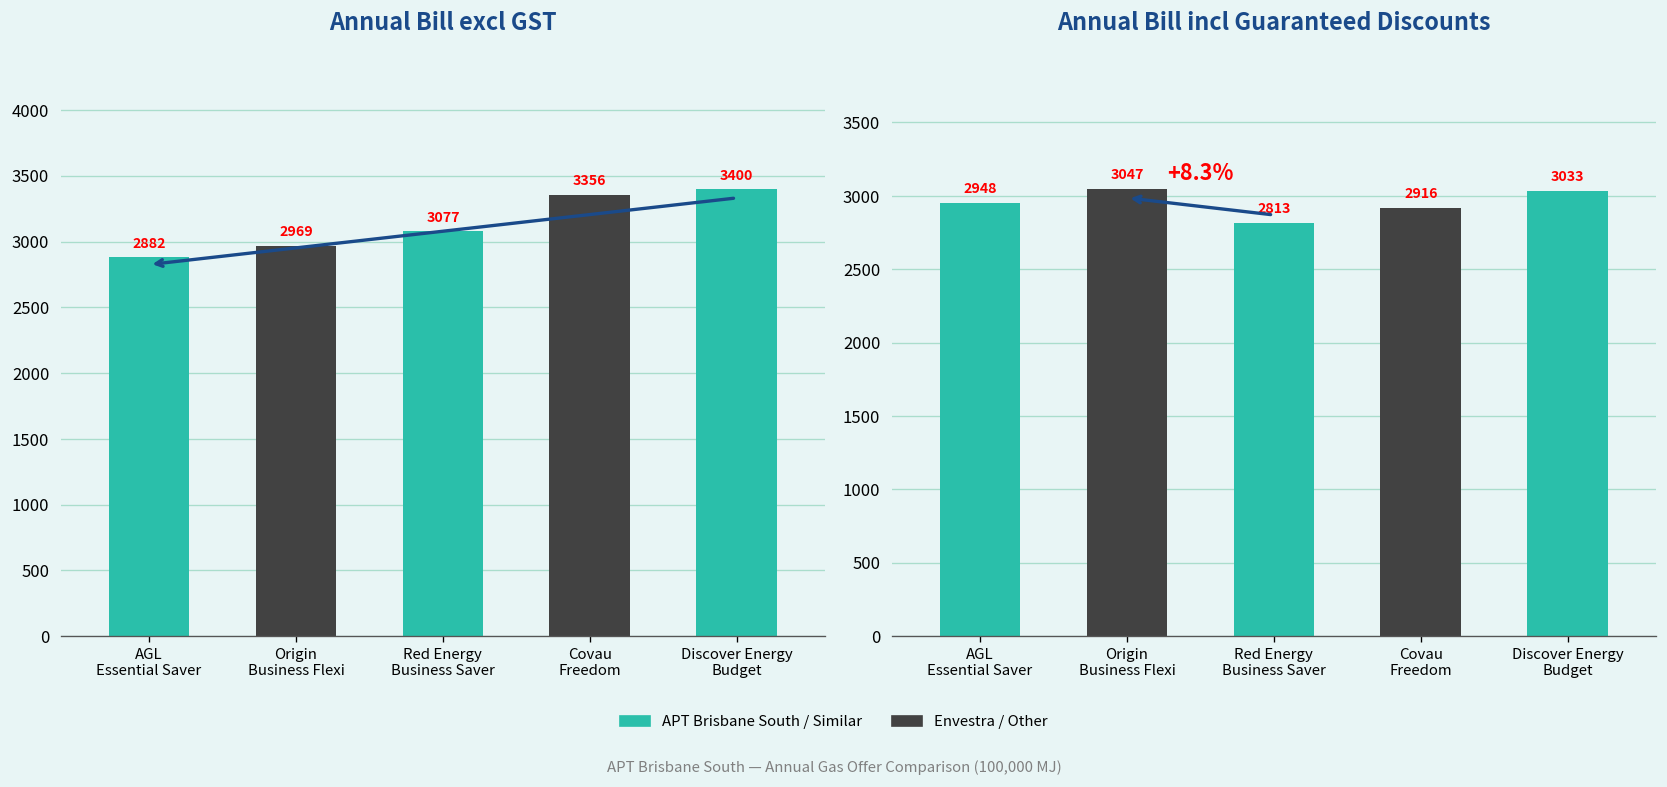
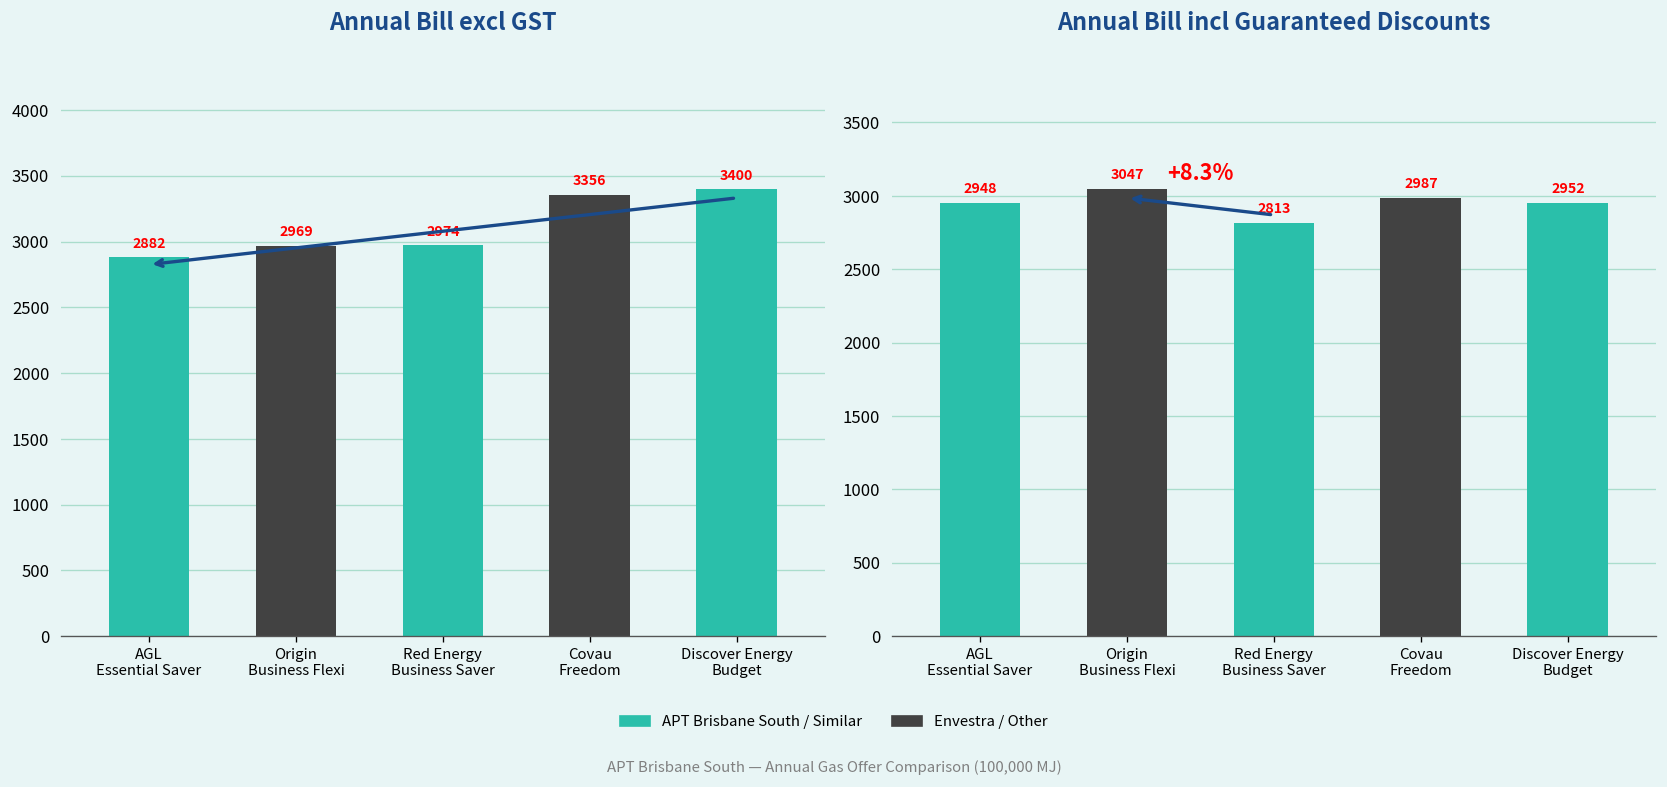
Annual Bill excl GST, Red Energy Business Saver: 3077 -> 2974
Annual Bill incl Guaranteed Discounts, Covau Freedom: 2916 -> 2987
Annual Bill incl Guaranteed Discounts, Discover Energy Budget: 3033 -> 2952
